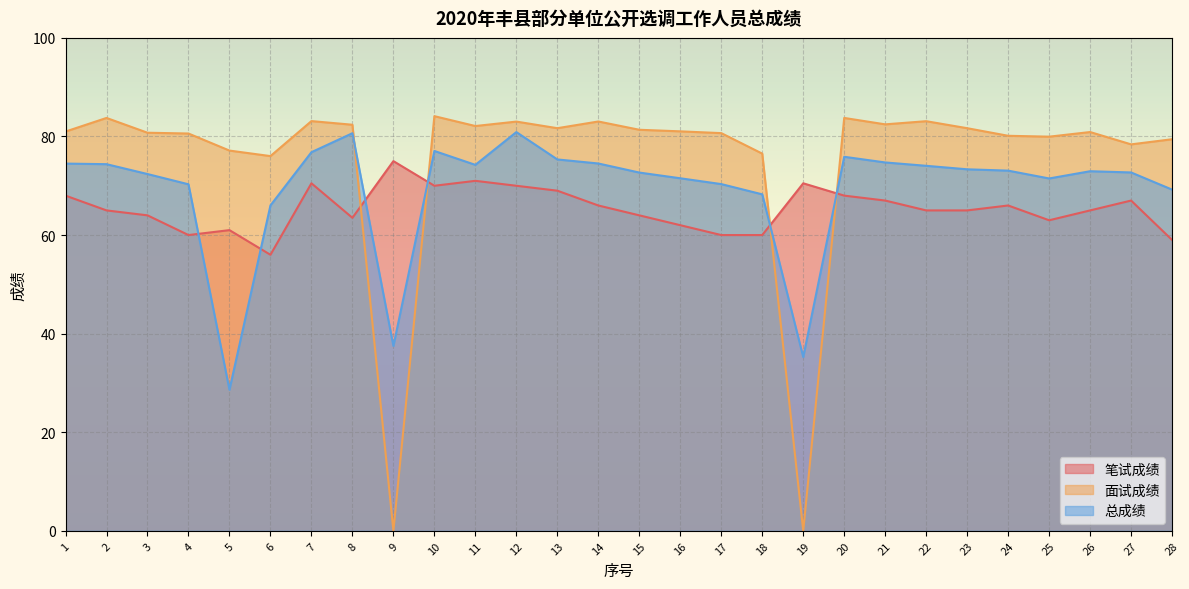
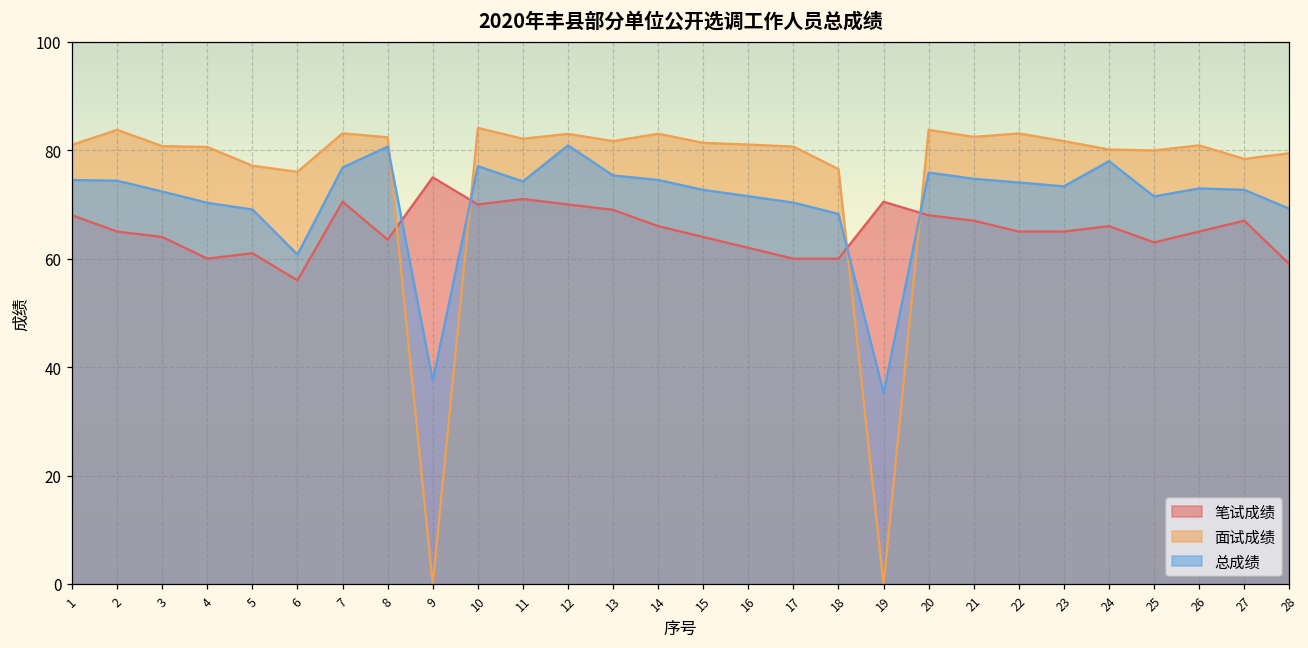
总成绩, 5: 29 -> 69
总成绩, 6: 66 -> 61
总成绩, 24: 73 -> 78
